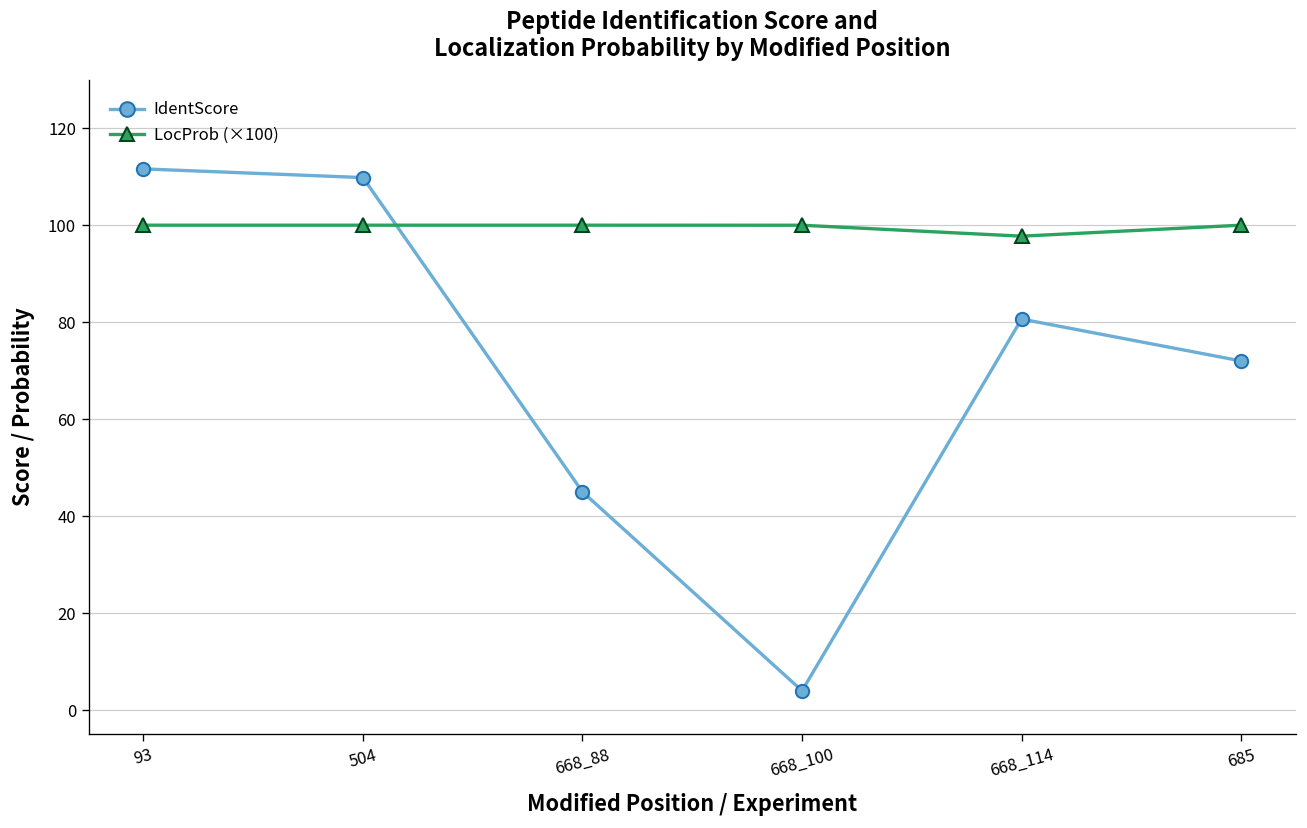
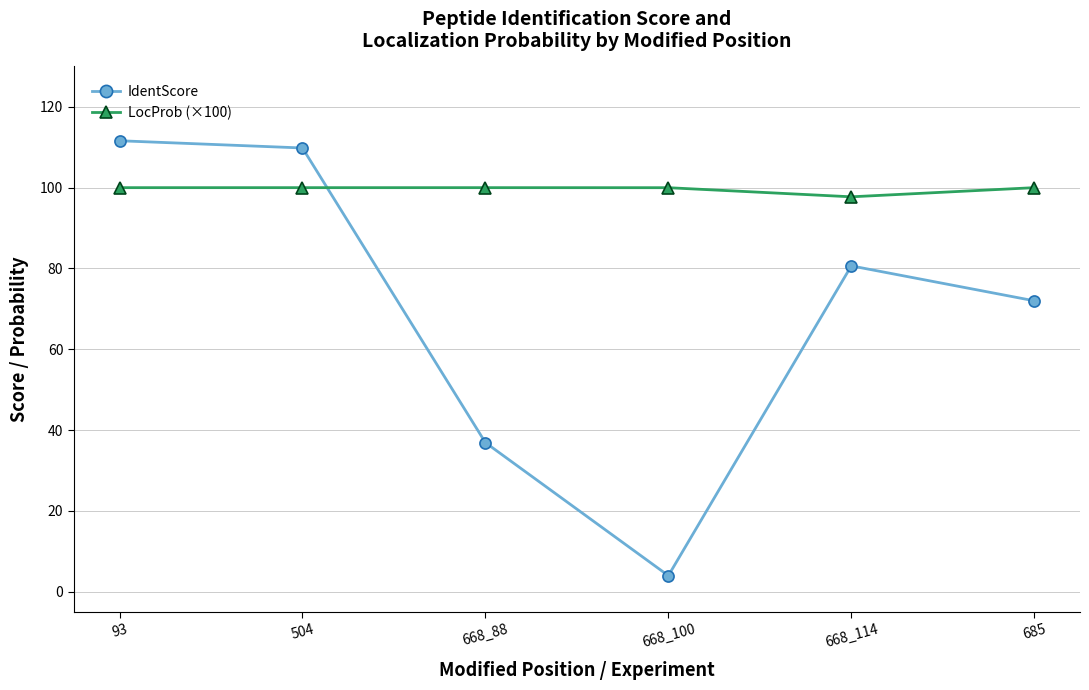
IdentScore, 668_88: 45 -> 37
